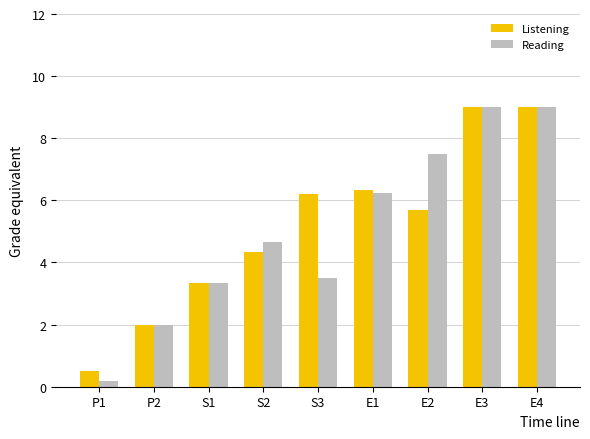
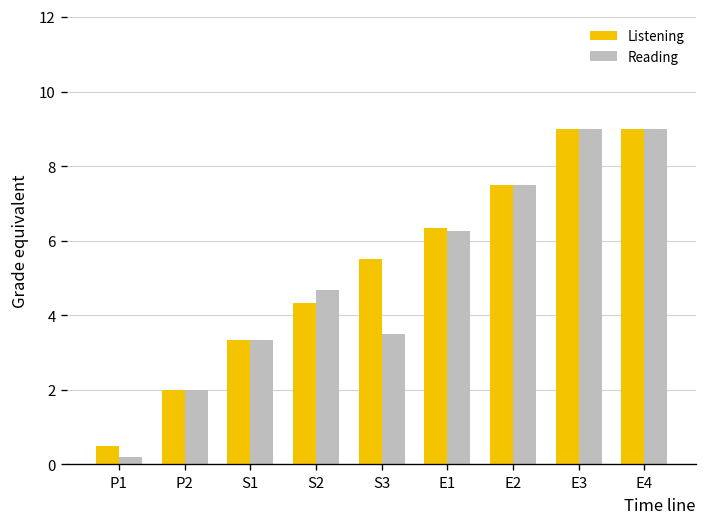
Listening, S3: 6.2 -> 5.5
Listening, E2: 5.7 -> 7.5
